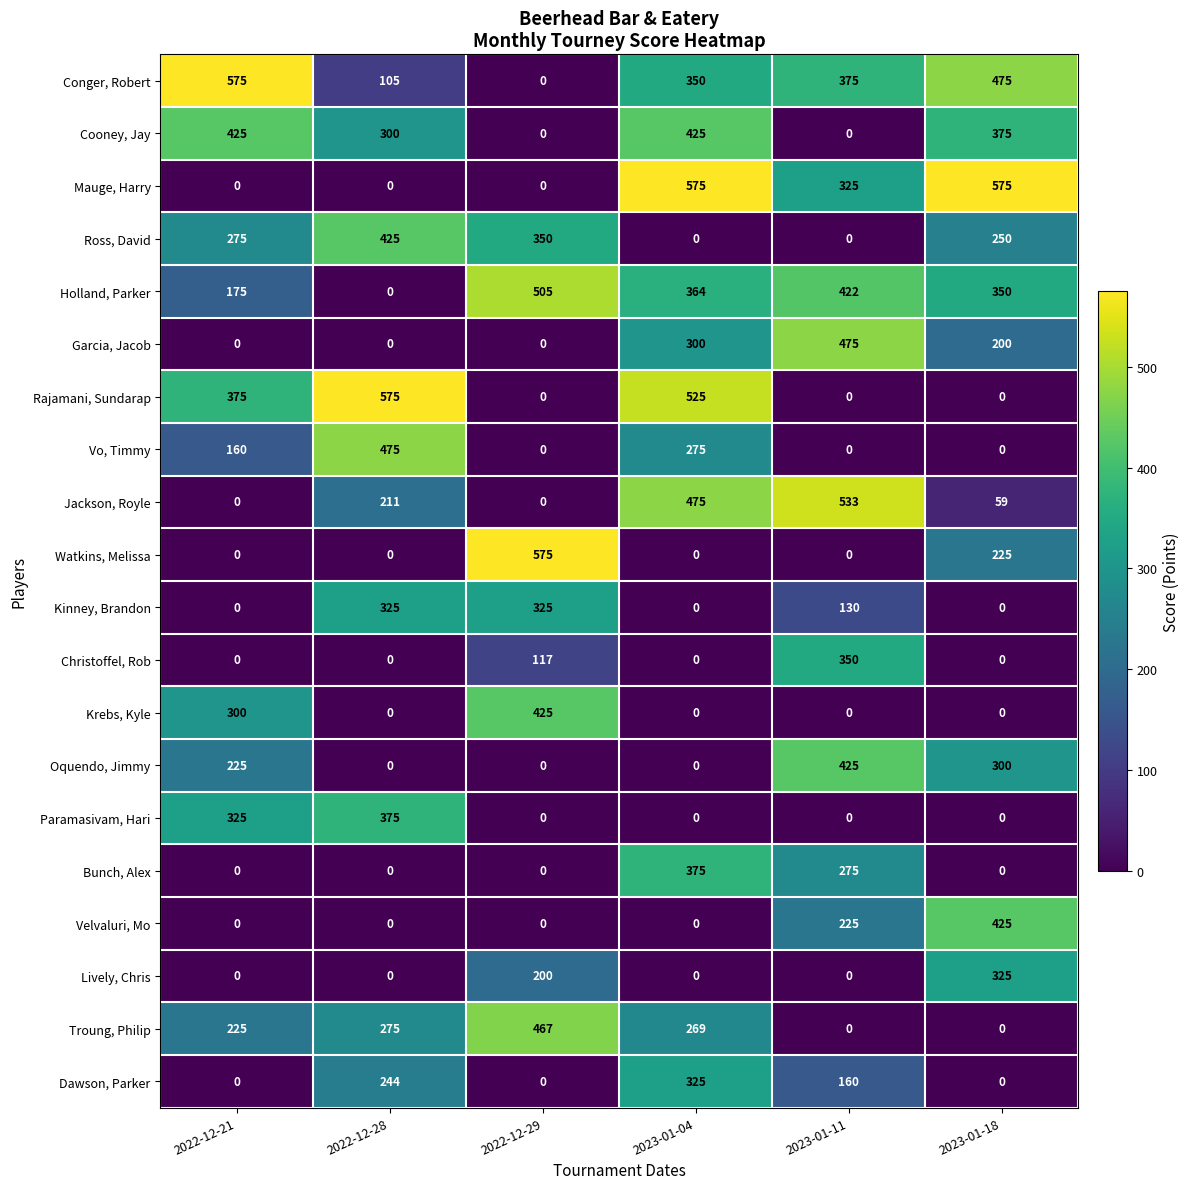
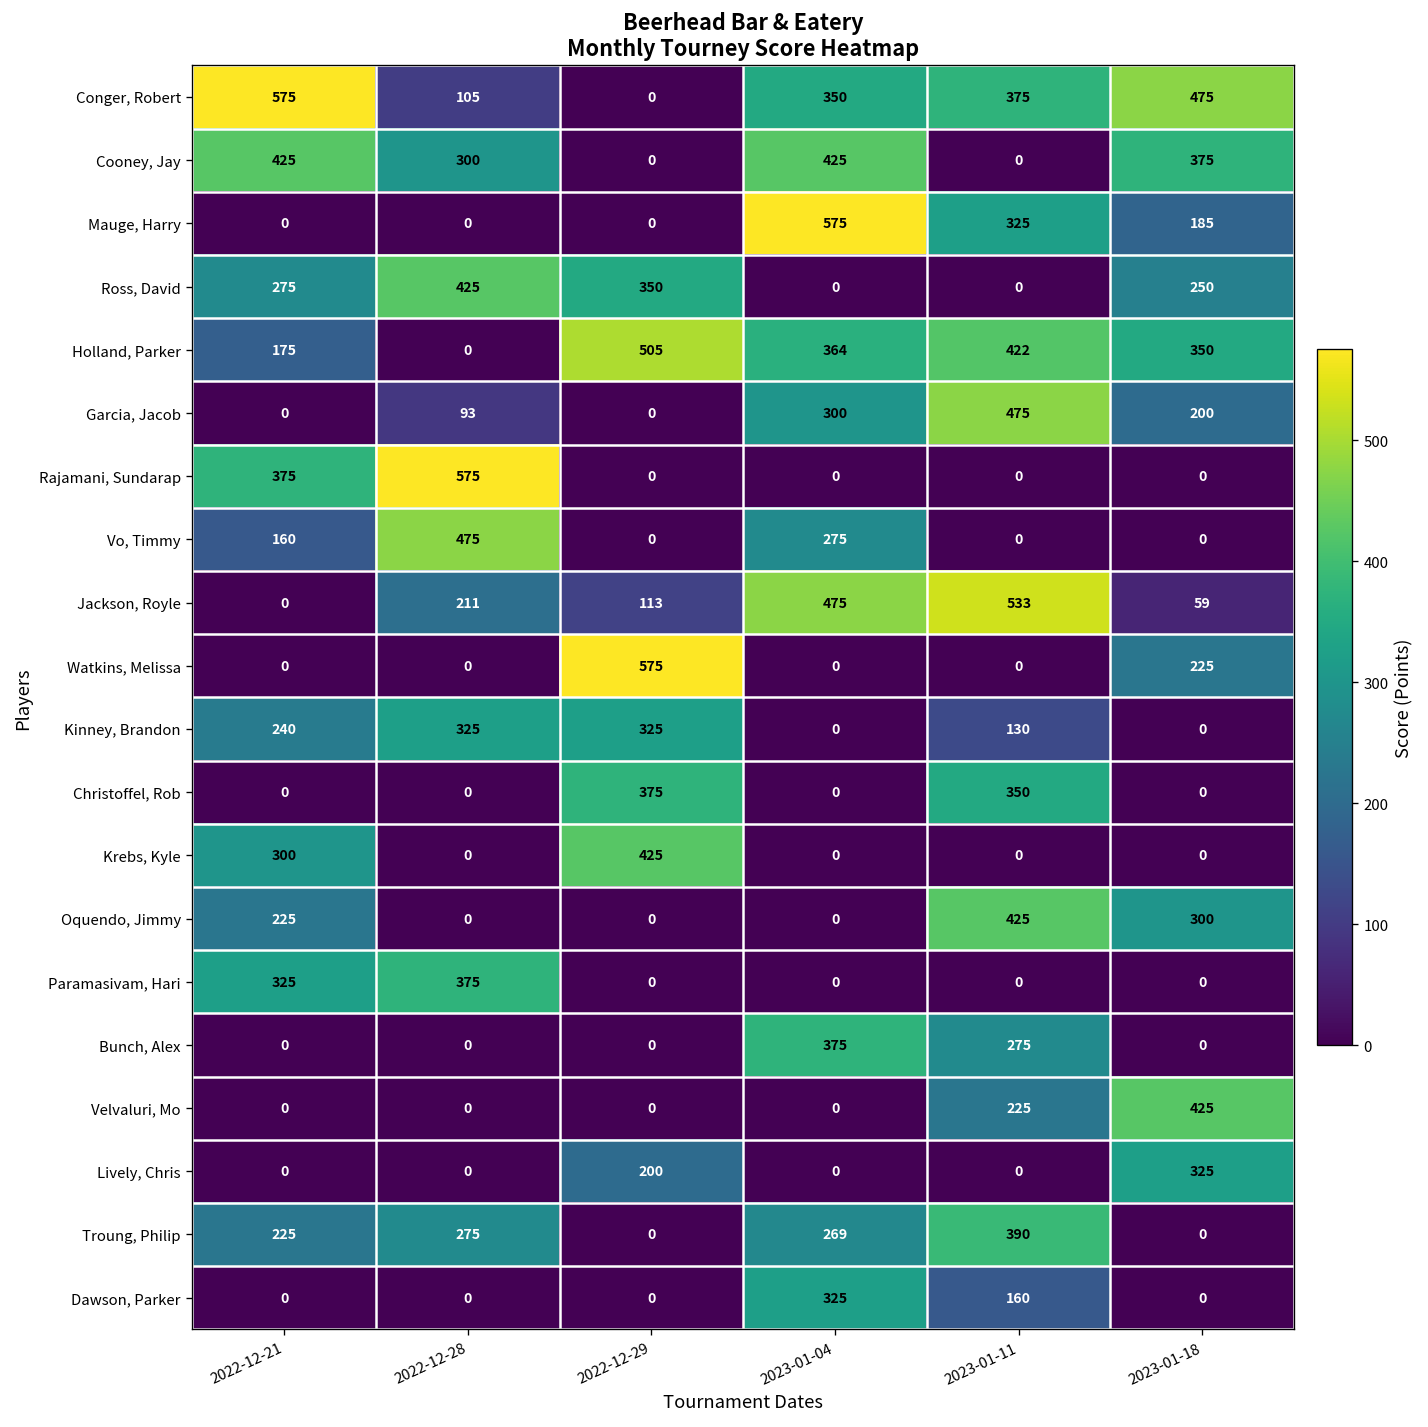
Mauge, Harry, 2023-01-18: 575 -> 185
Garcia, Jacob, 2022-12-28: 0 -> 93
Rajamani, Sundarap, 2023-01-04: 525 -> 0
Jackson, Royle, 2022-12-29: 0 -> 113
Kinney, Brandon, 2022-12-21: 0 -> 240
Christoffel, Rob, 2022-12-29: 117 -> 375
Troung, Philip, 2022-12-29: 467 -> 0
Troung, Philip, 2023-01-11: 0 -> 390
Dawson, Parker, 2022-12-28: 244 -> 0
